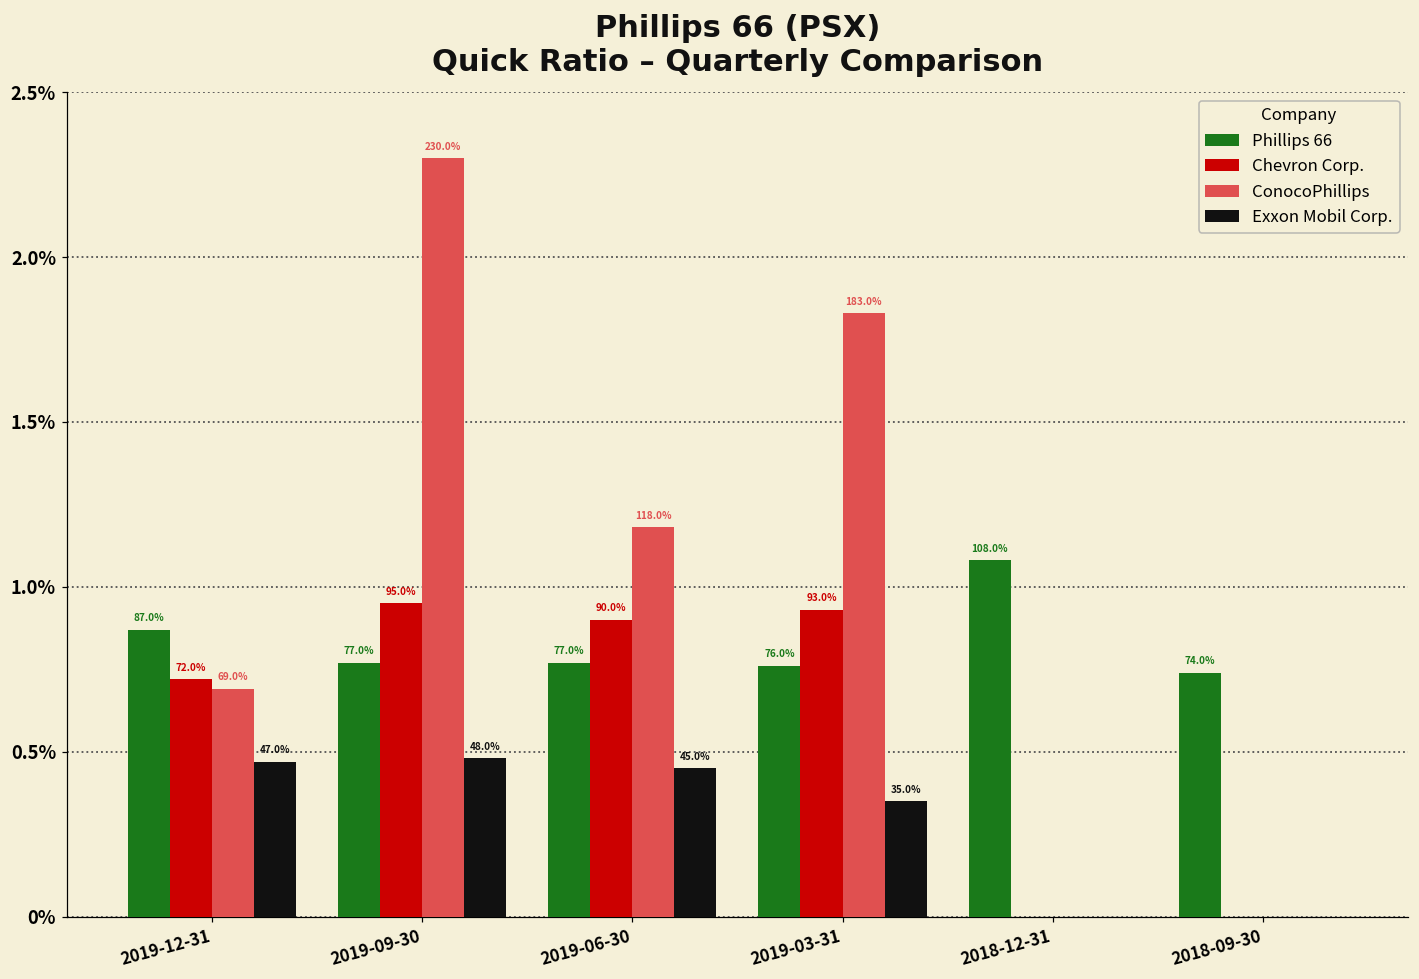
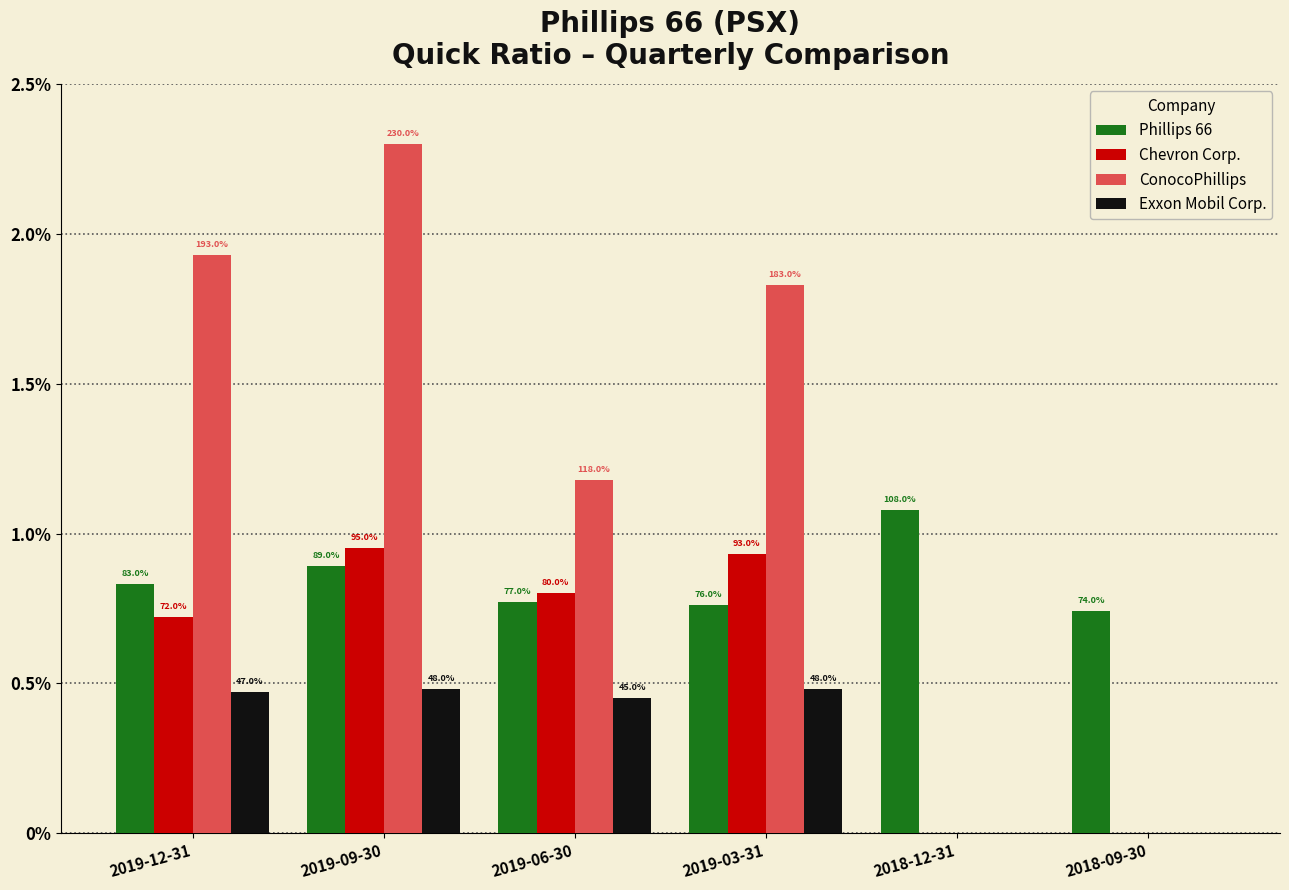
Phillips 66, 2019-12-31: 87.0% -> 83.0%
ConocoPhillips, 2019-12-31: 69.0% -> 193.0%
Phillips 66, 2019-09-30: 77.0% -> 89.0%
Chevron Corp., 2019-06-30: 90.0% -> 80.0%
Exxon Mobil Corp., 2019-03-31: 35.0% -> 48.0%
